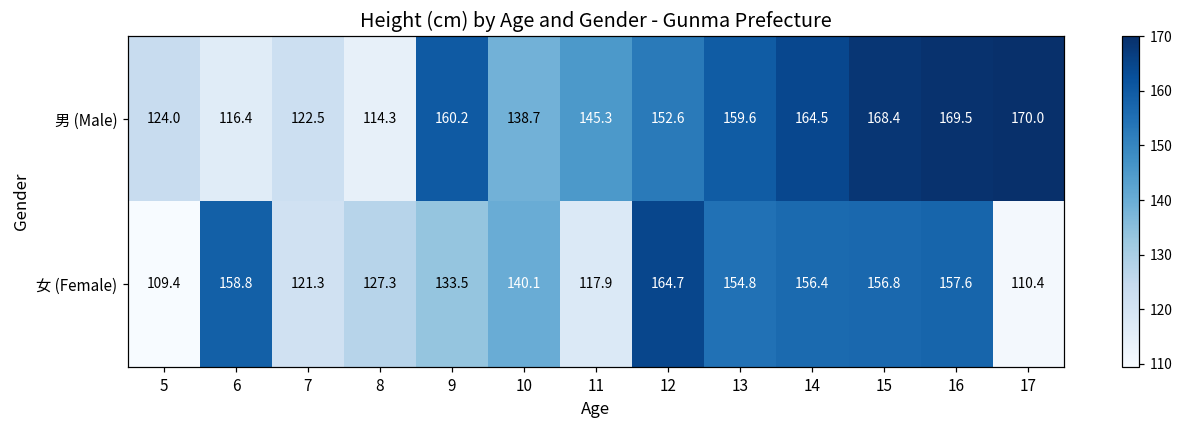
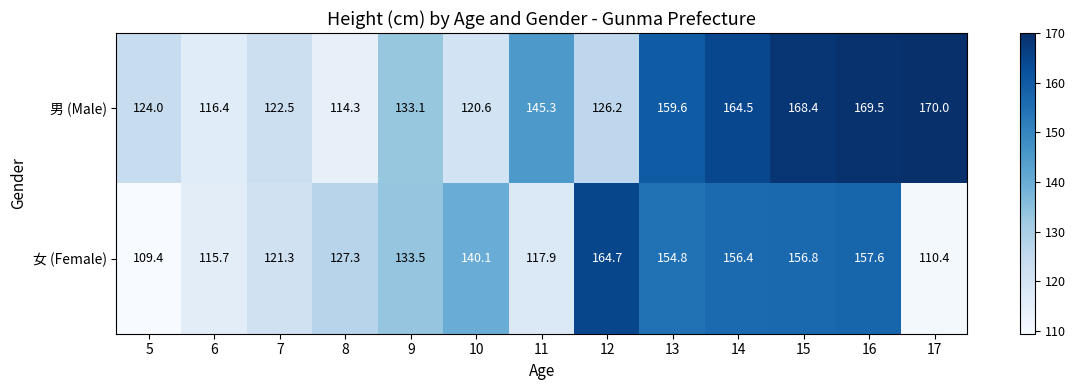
男 (Male), 9: 160.2 -> 133.1
男 (Male), 10: 138.7 -> 120.6
男 (Male), 12: 152.6 -> 126.2
女 (Female), 6: 158.8 -> 115.7
